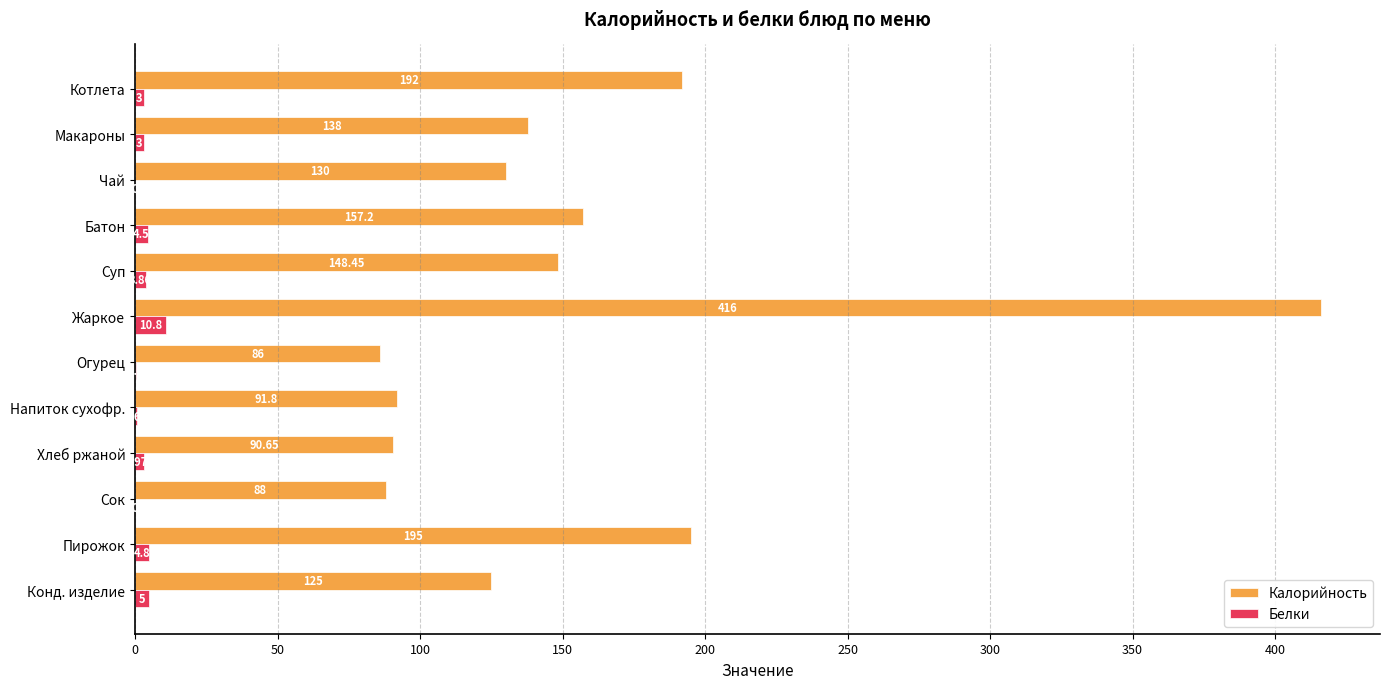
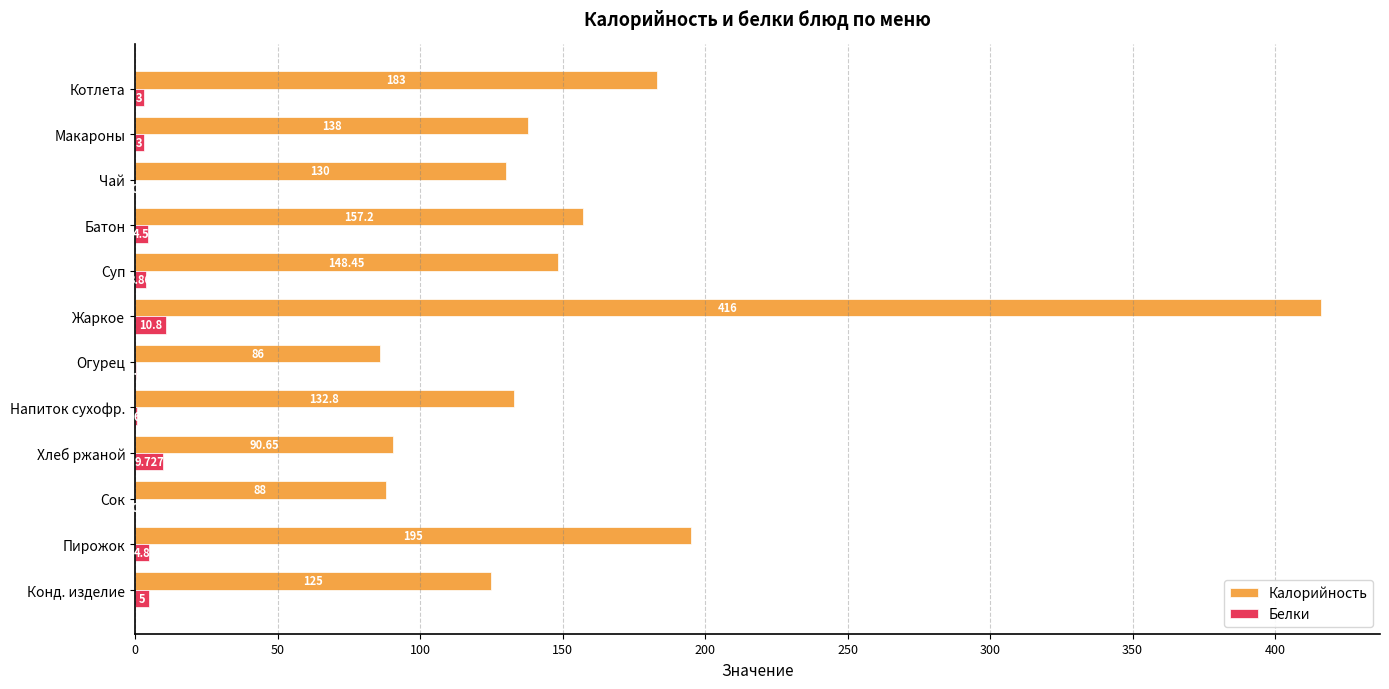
Калорийность, Котлета: 192 -> 183
Калорийность, Напиток суxофр.: 91.8 -> 132.8
Белки, Хлеб ржаной: 3 -> 10
